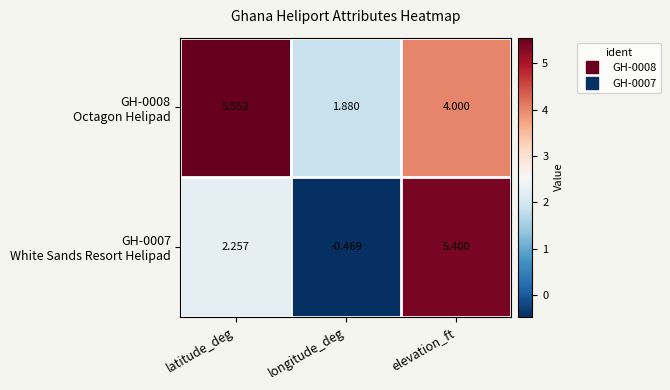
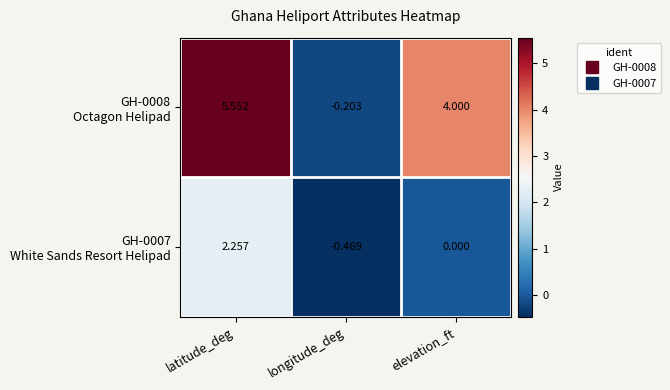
GH-0008 Octagon Helipad, longitude_deg: 1.880 -> -0.203
GH-0007 White Sands Resort Helipad, elevation_ft: 5.400 -> 0.000
